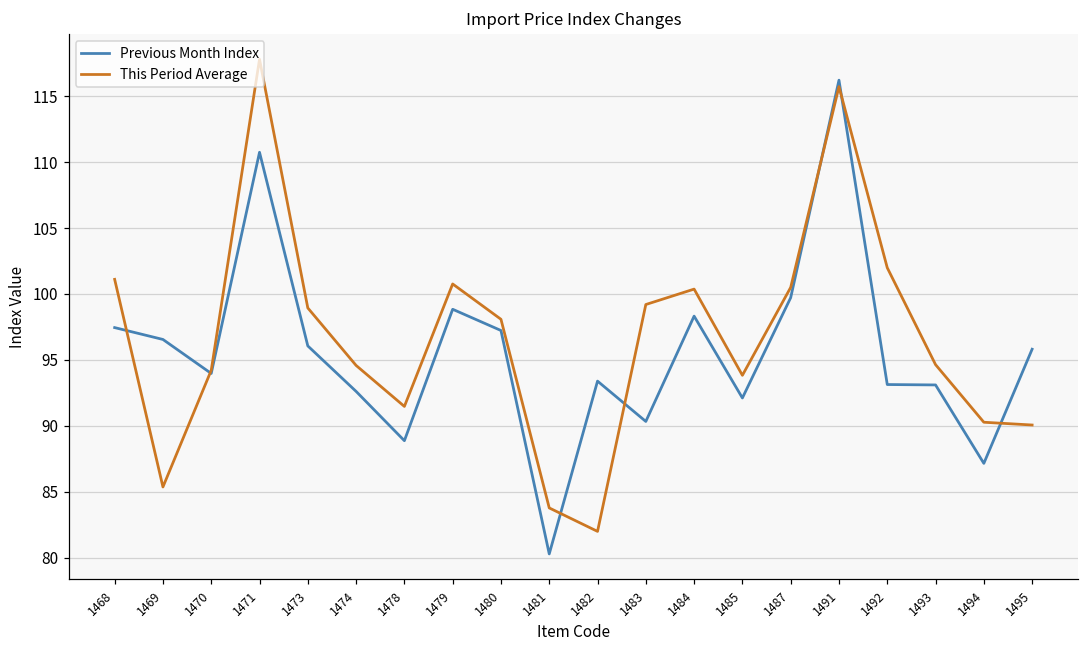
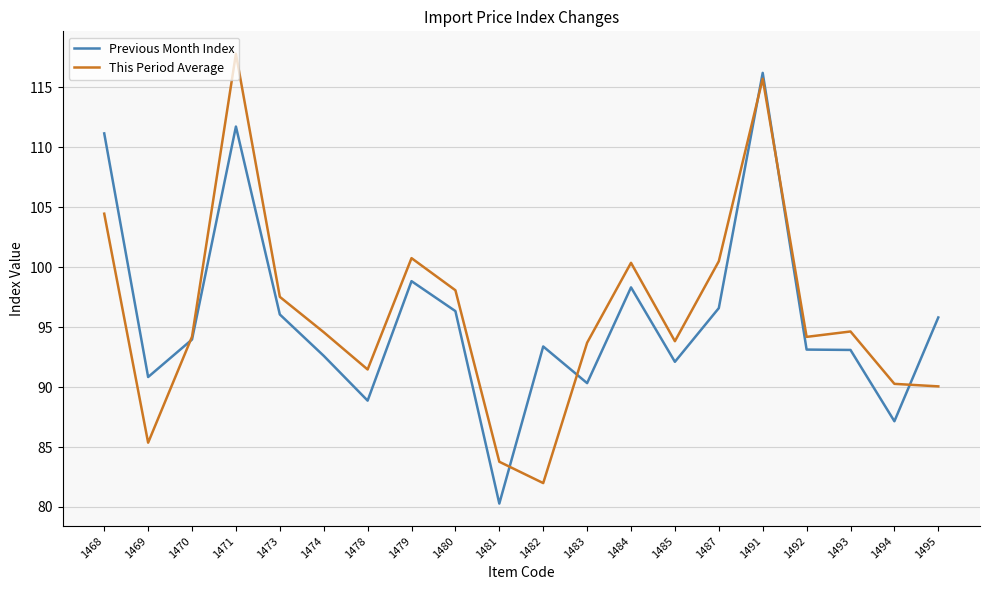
Previous Month Index, 1468: 97.5 -> 111.2
This Period Average, 1468: 101.1 -> 104.5
Previous Month Index, 1469: 96.6 -> 90.8
Previous Month Index, 1471: 110.8 -> 111.7
This Period Average, 1473: 98.9 -> 97.5
Previous Month Index, 1480: 97.2 -> 96.3
This Period Average, 1483: 99.2 -> 93.7
Previous Month Index, 1487: 99.7 -> 96.6
This Period Average, 1492: 102.0 -> 94.2
